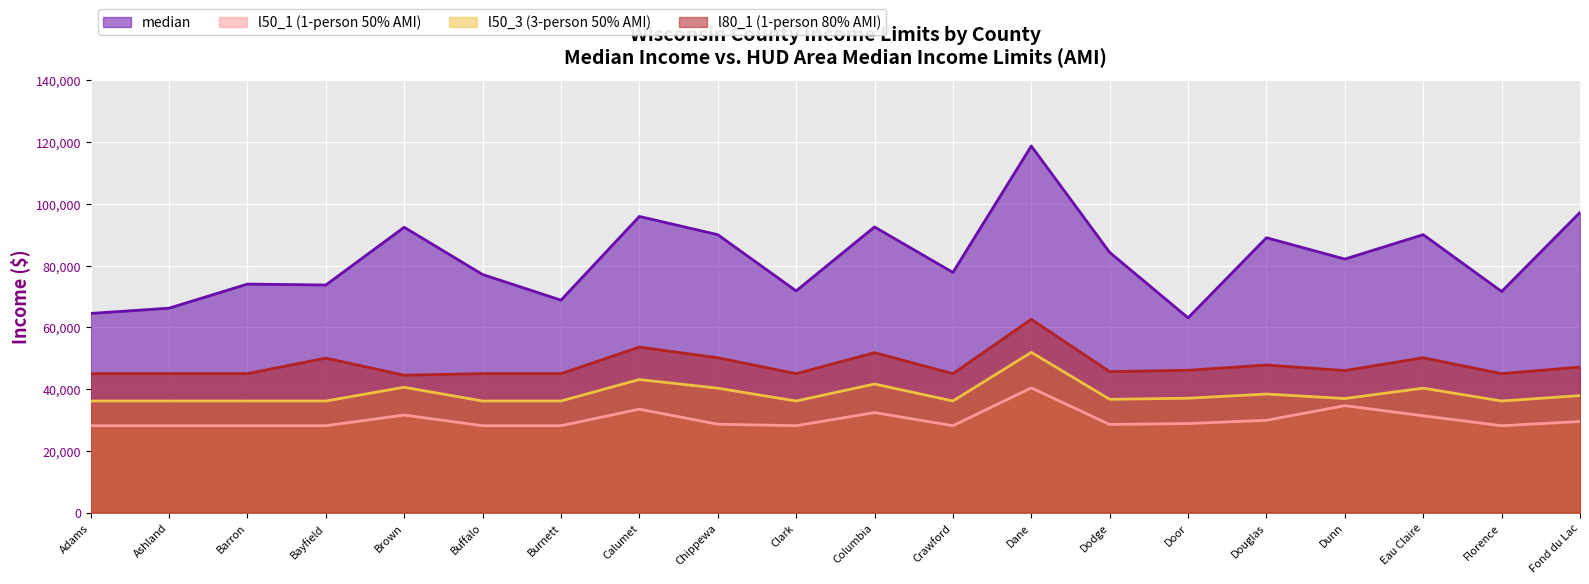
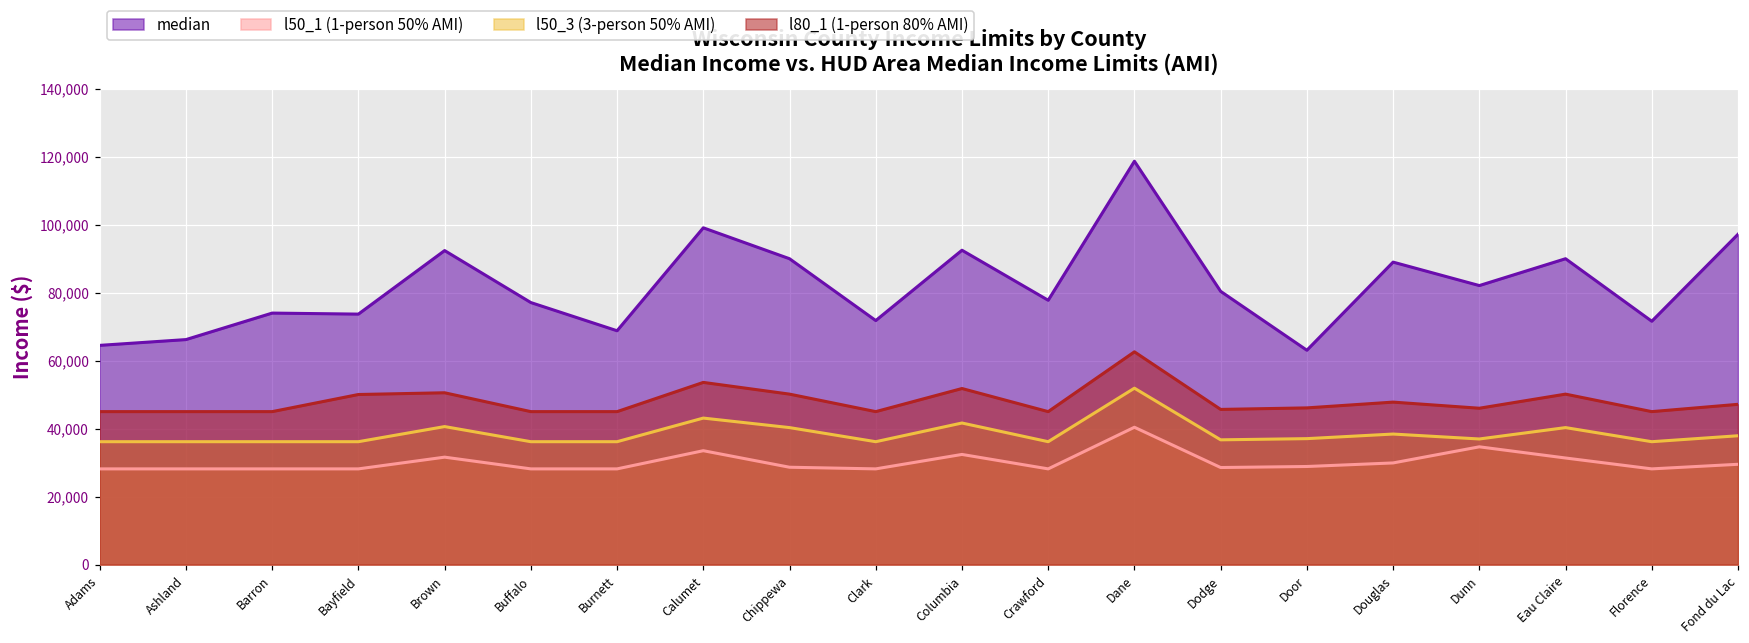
l80_1 (1-person 80% AMI), Brown: 45,000 -> 51,000
median, Calumet: 96,000 -> 99,000
median, Dodge: 84,000 -> 80,000
